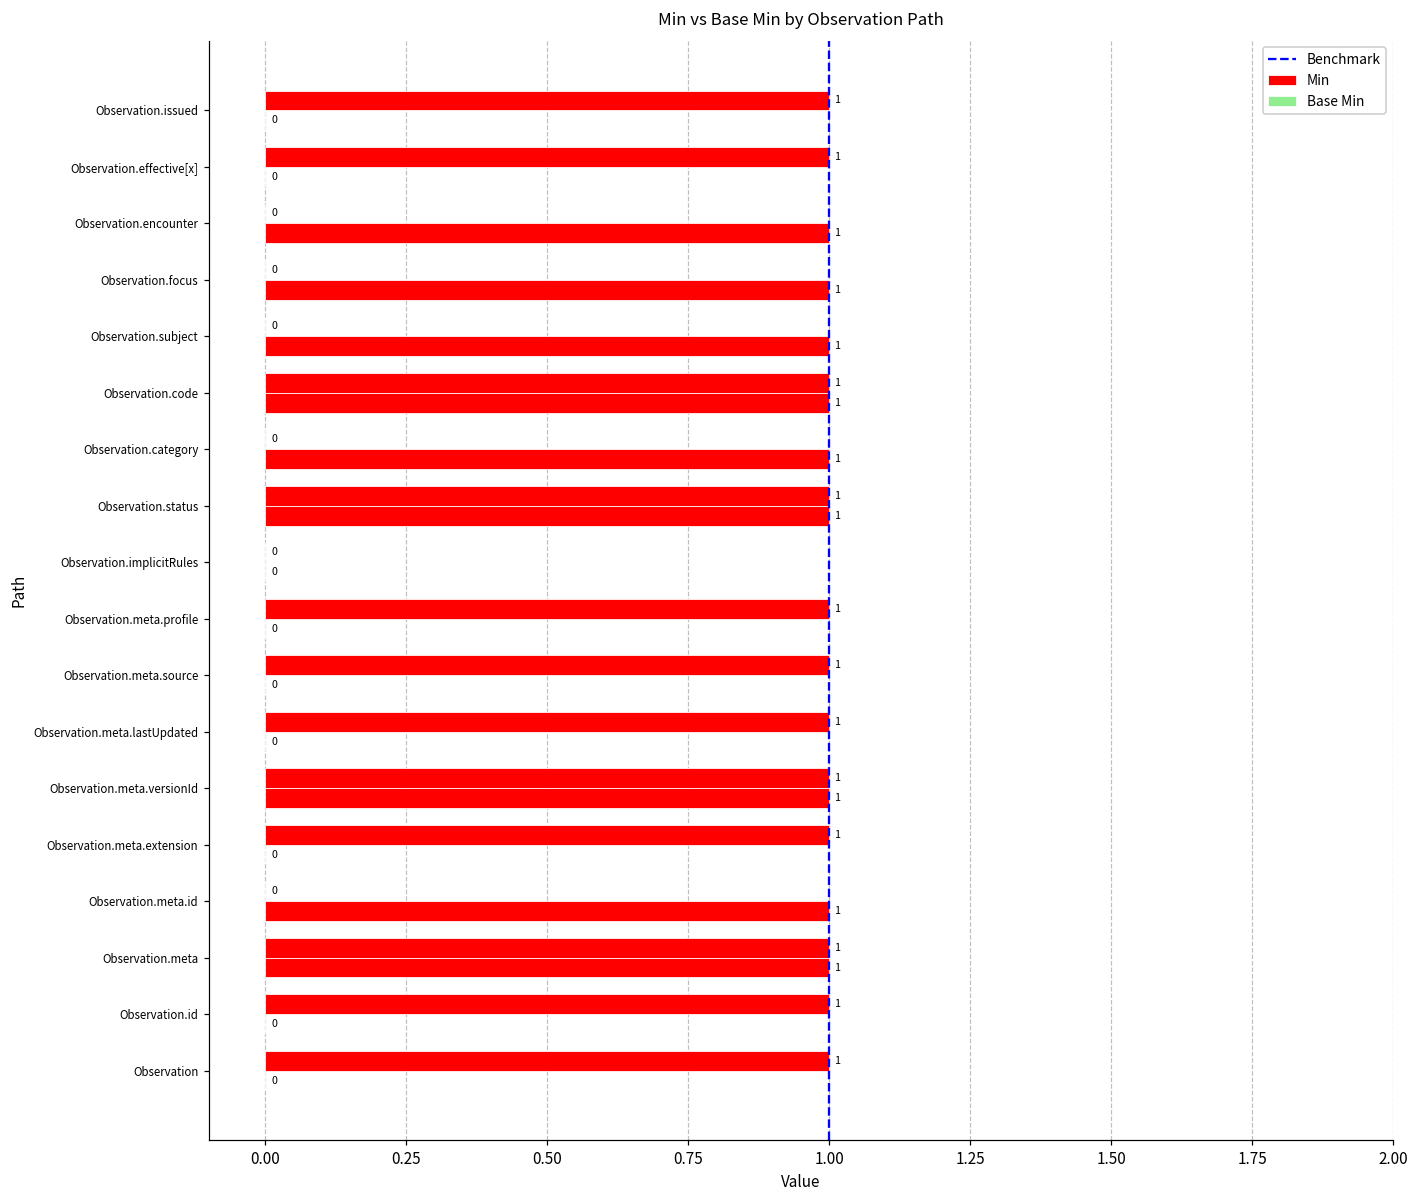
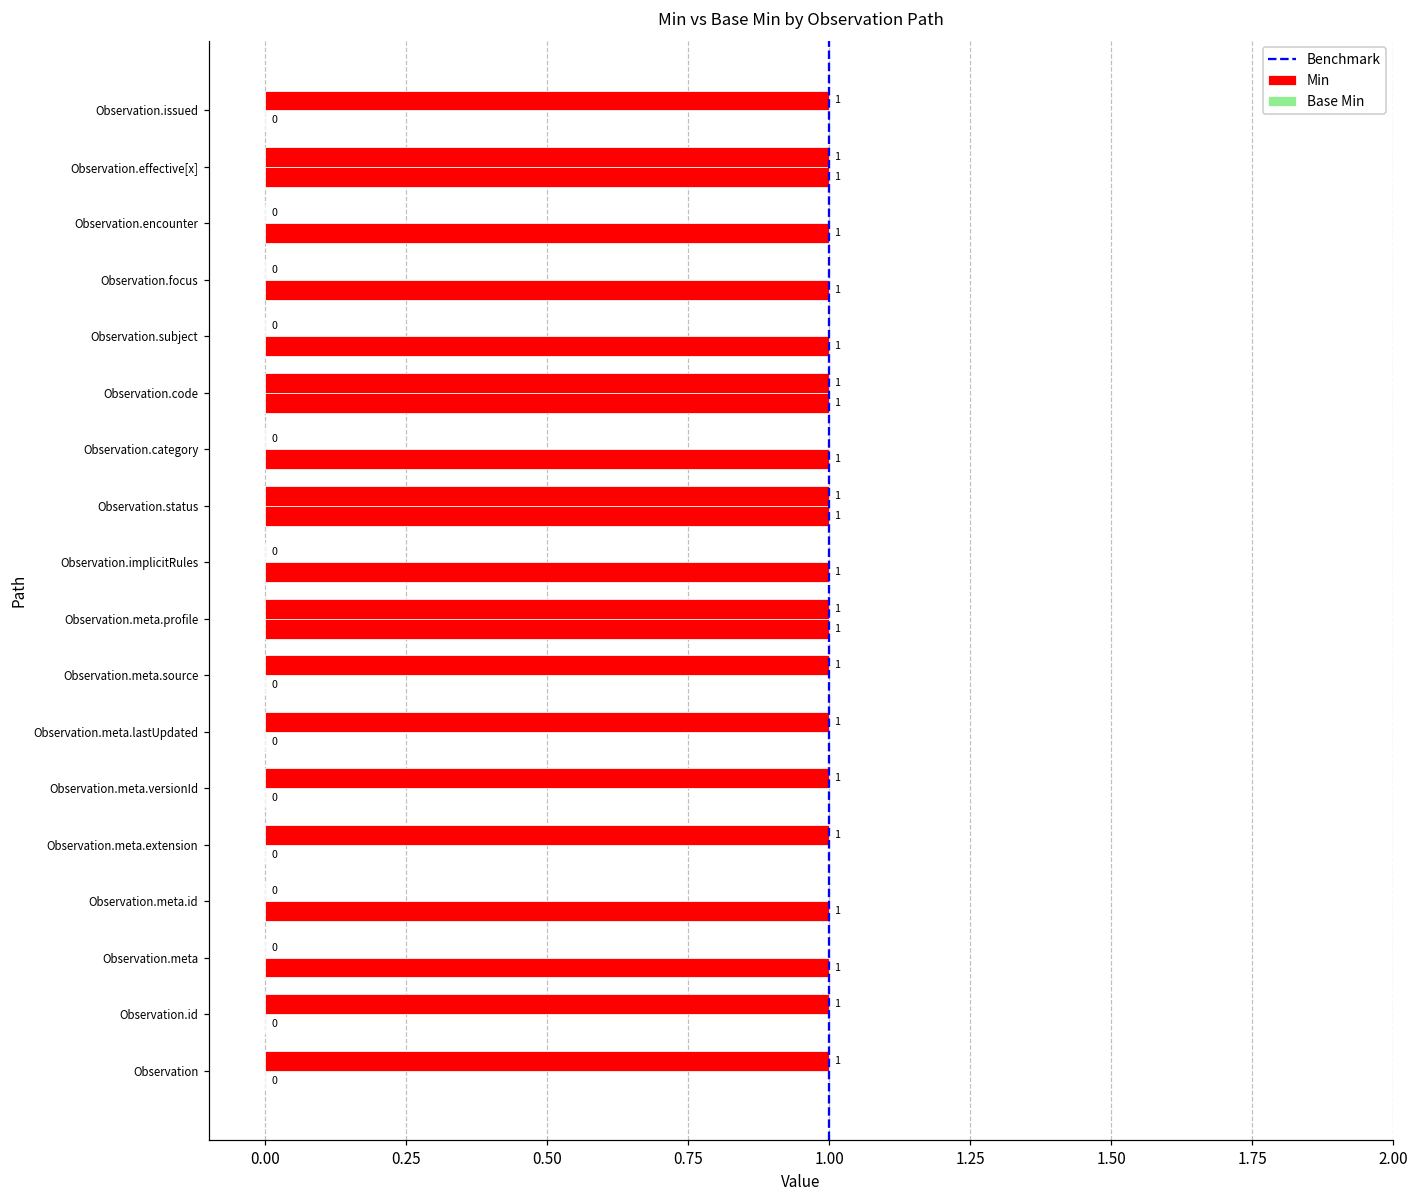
Base Min, Observation.effective[x]: 0 -> 1
Base Min, Observation.implicitRules: 0 -> 1
Base Min, Observation.meta.profile: 0 -> 1
Base Min, Observation.meta.versionId: 1 -> 0
Min, Observation.meta: 1 -> 0
